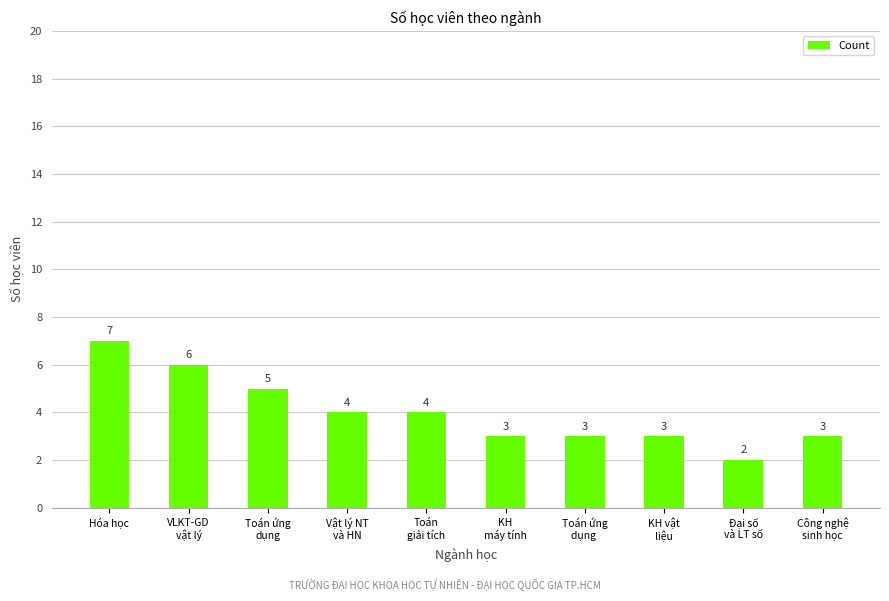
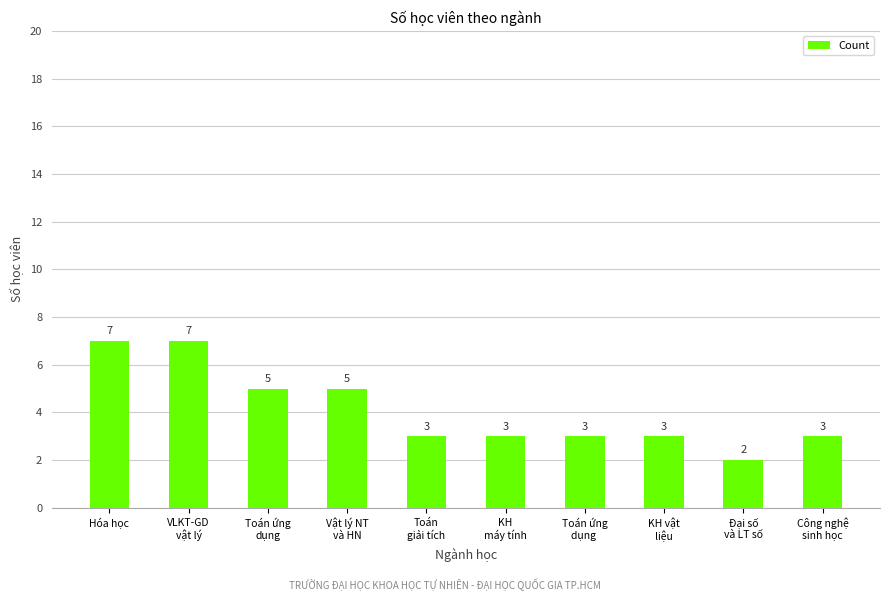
VLKT-GD vật lý: 6 -> 7
Vật lý NT và HN: 4 -> 5
Toán giải tích: 4 -> 3
